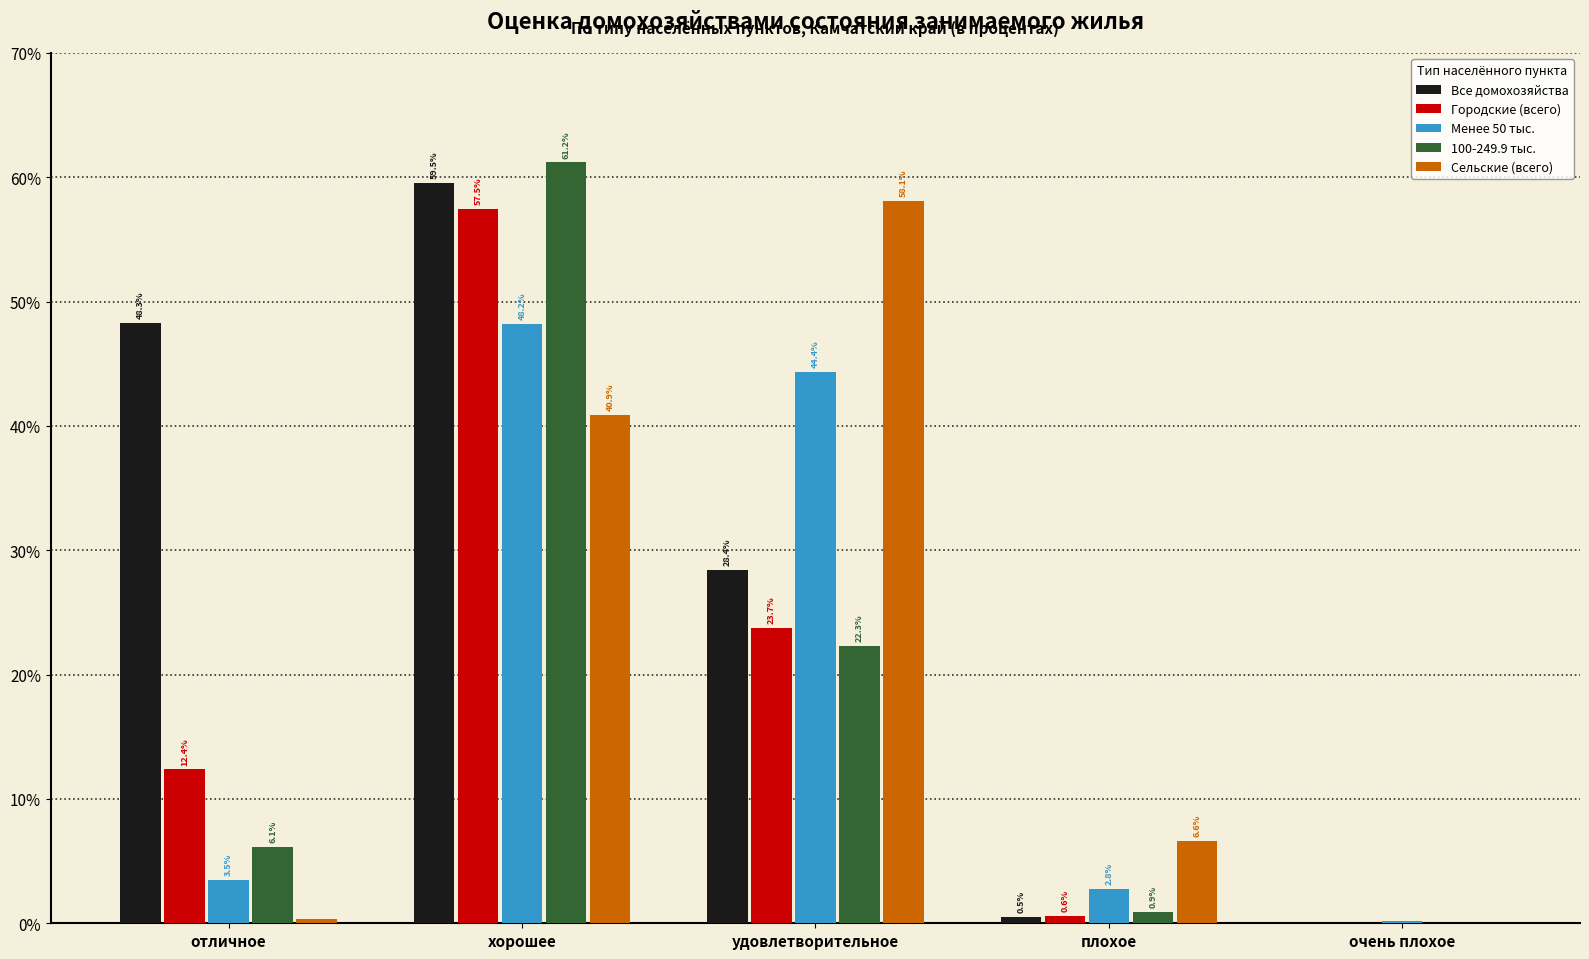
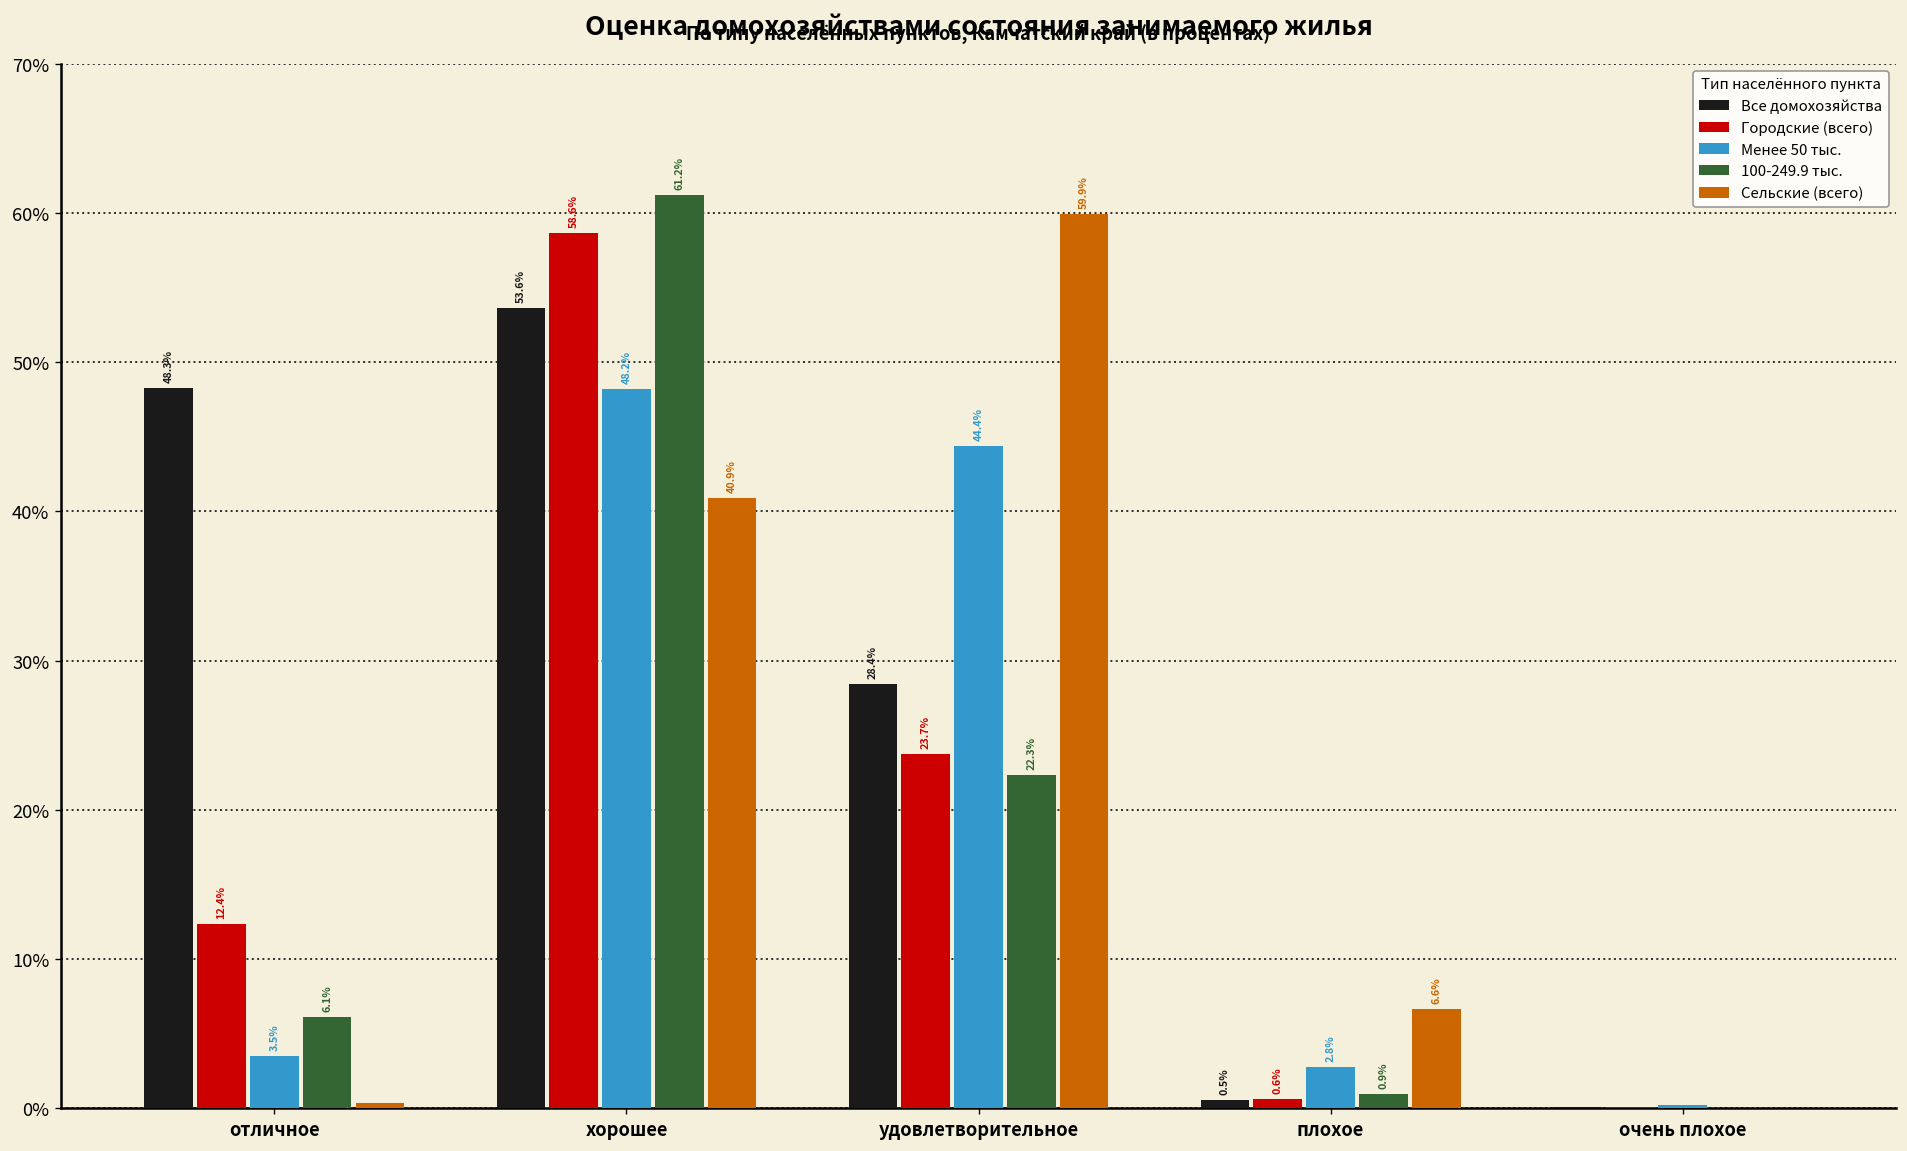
Все домохозяйства, хорошее: 59.5% -> 53.6%
Городские (всего), хорошее: 57.5% -> 58.6%
Сельские (всего), удовлетворительное: 58.1% -> 59.9%
